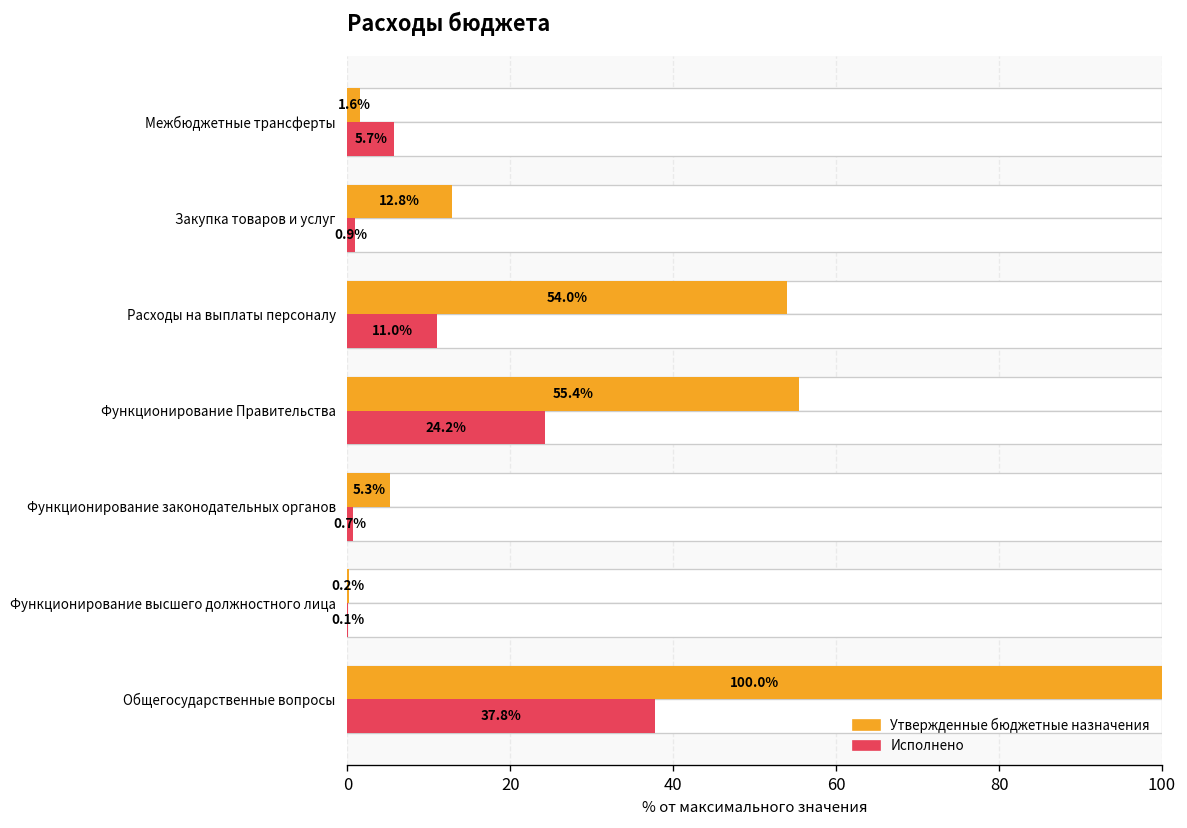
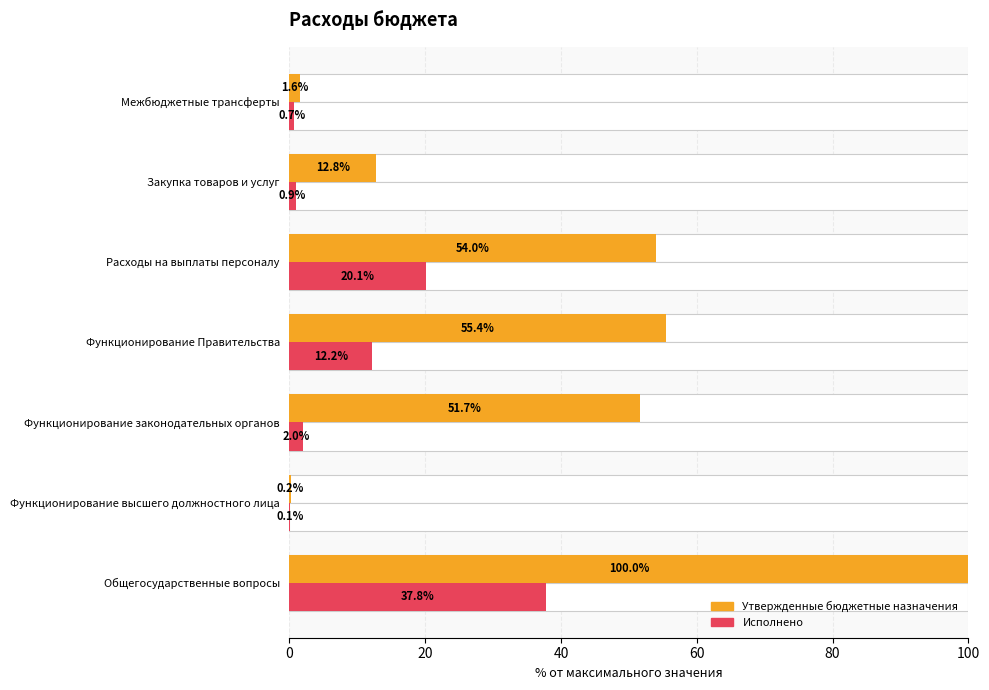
Исполнено, Межбюджетные трансферты: 5.7% -> 0.7%
Исполнено, Расходы на выплаты персоналу: 11.0% -> 20.1%
Исполнено, Функционирование Правительства: 24.2% -> 12.2%
Утвержденные бюджетные назначения, Функционирование законодательных органов: 5.3% -> 51.7%
Исполнено, Функционирование законодательных органов: 0.7% -> 2.0%
